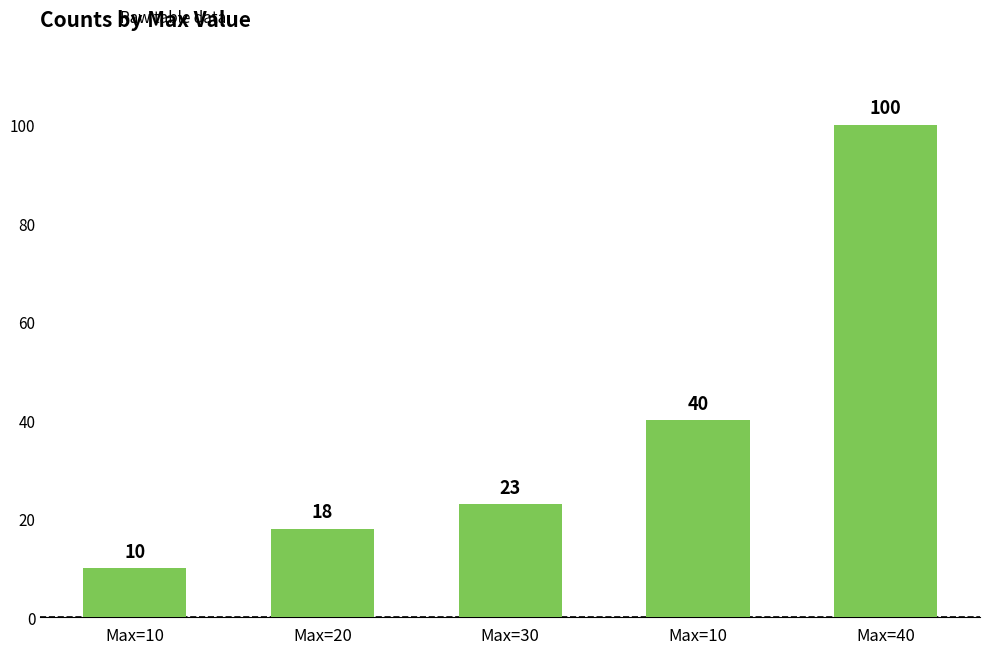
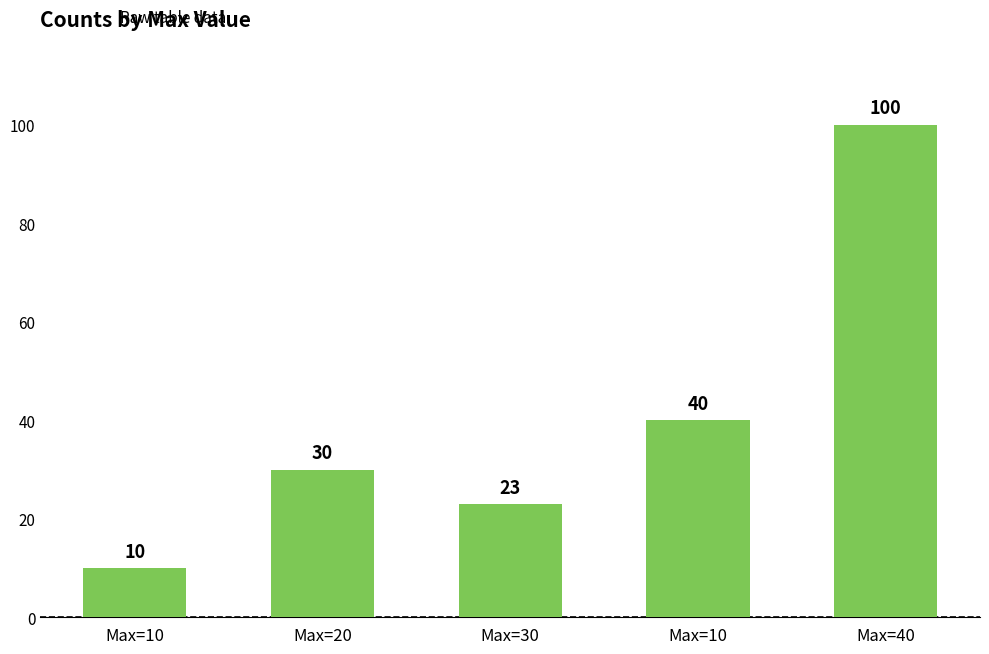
Max=20: 18 -> 30
